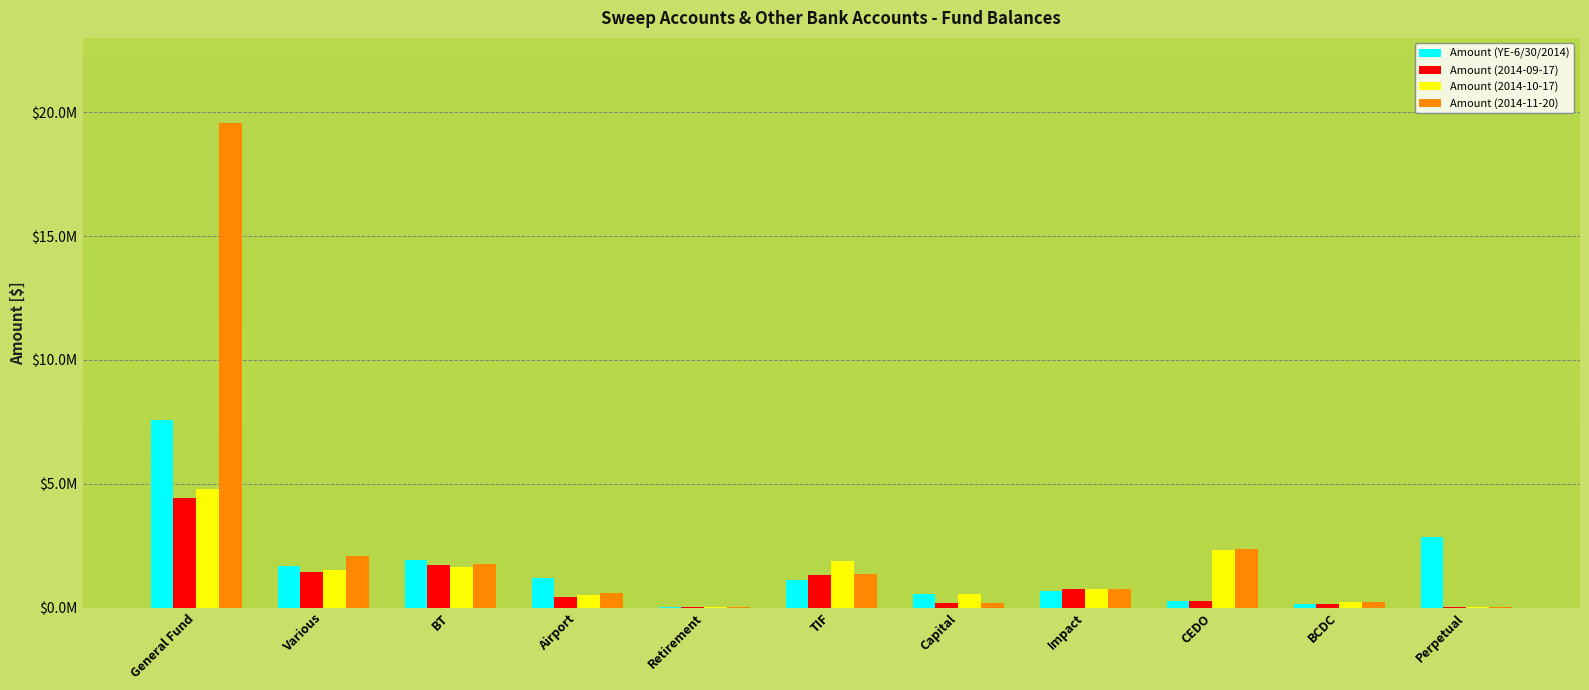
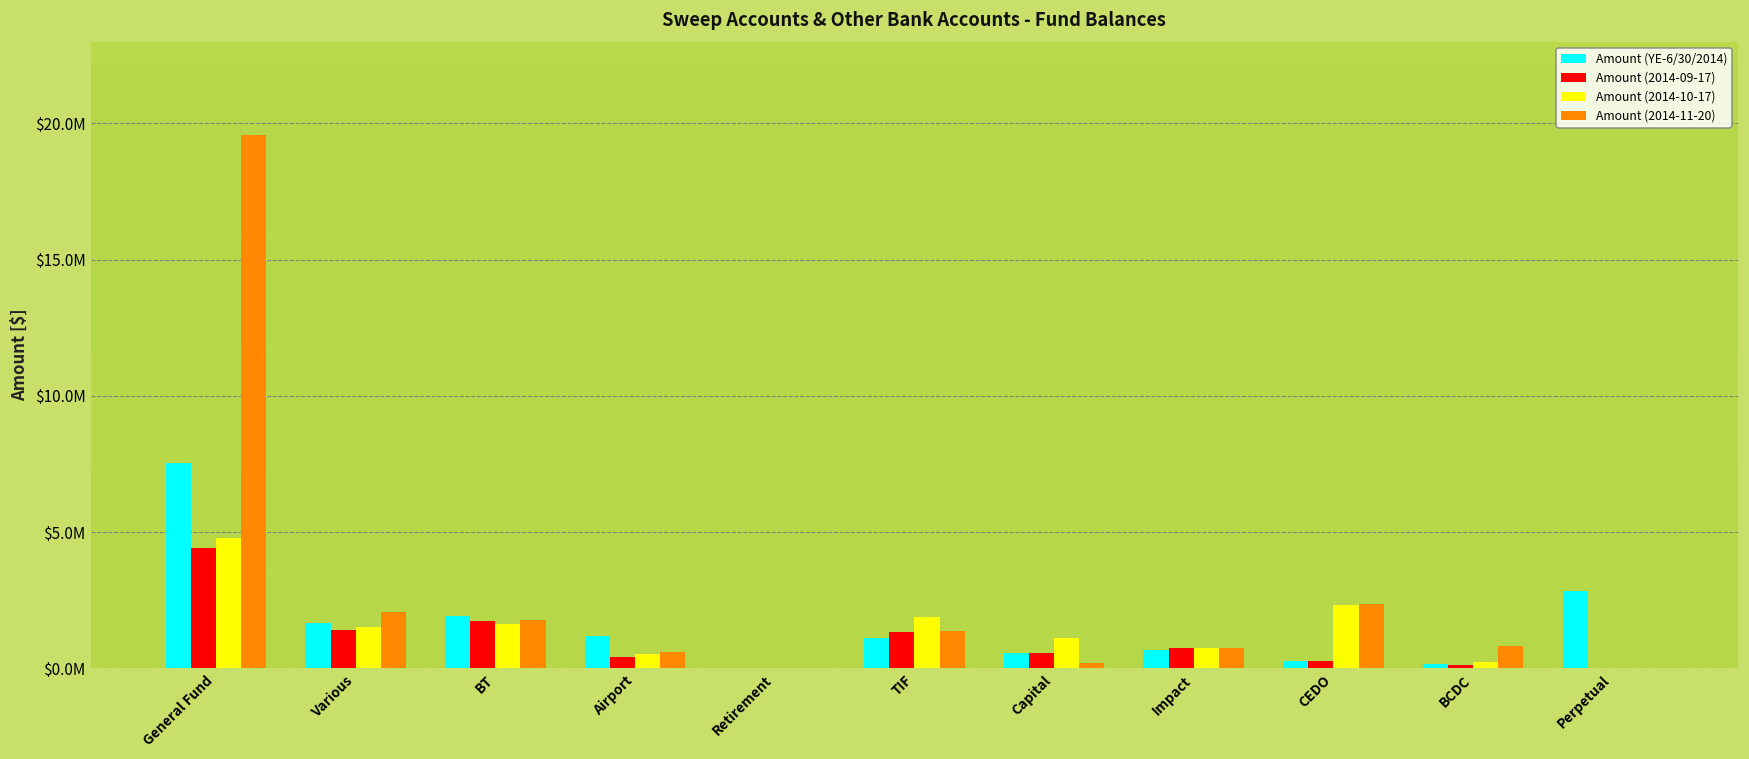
Amount (2014-09-17), Capital: $200000 -> $500000
Amount (2014-10-17), Capital: $500000 -> $1100000
Amount (2014-11-20), BCDC: $200000 -> $800000
